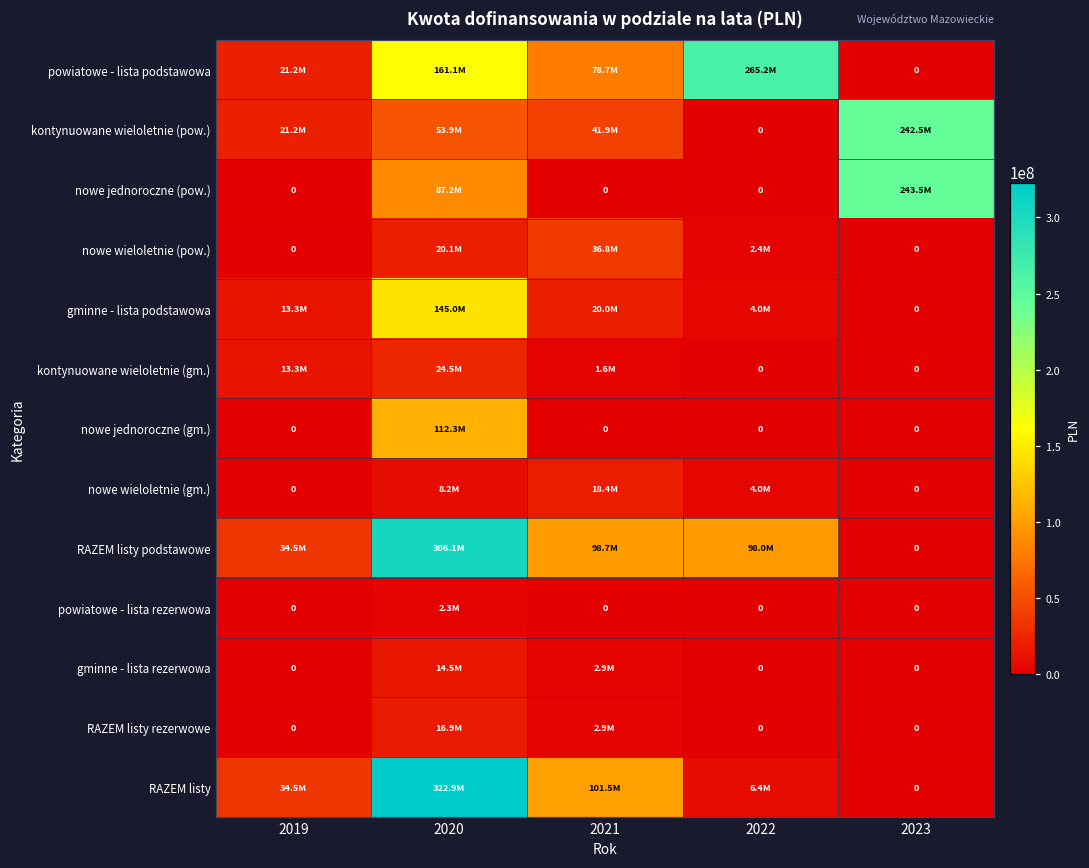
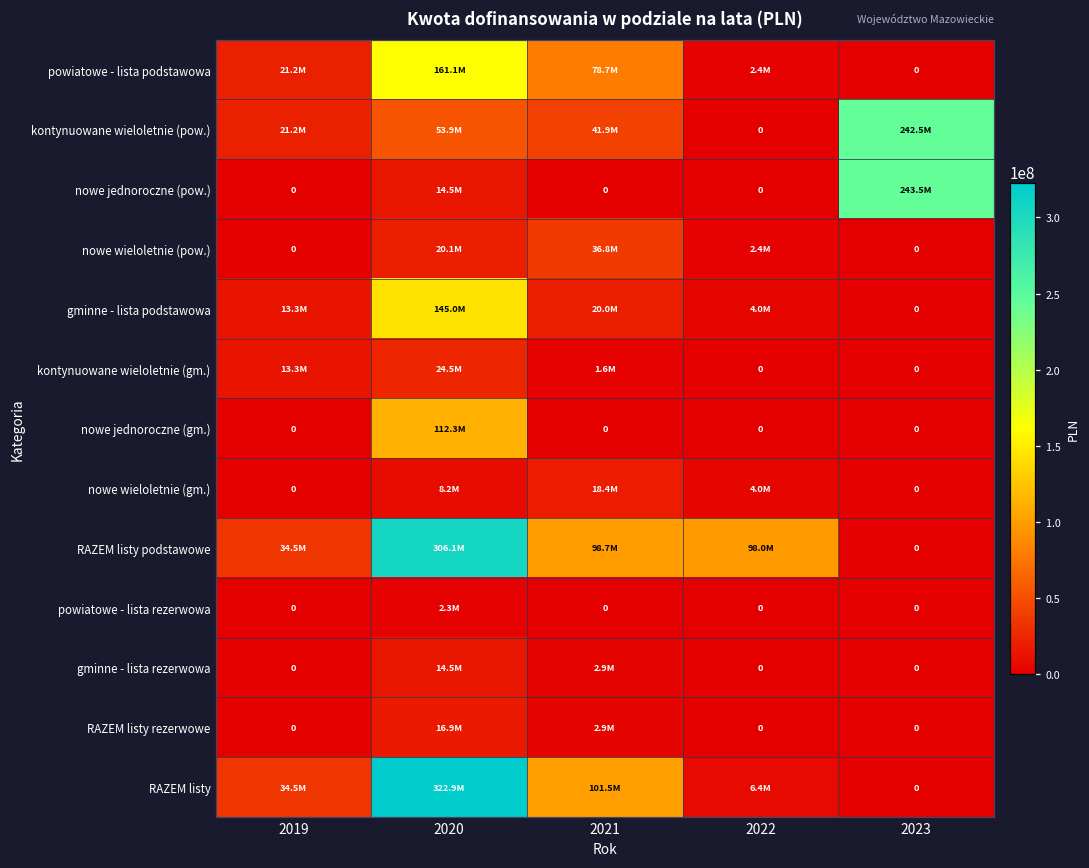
powiatowe - lista podstawowa, 2022: 265.2M -> 2.4M
nowe jednoroczne (pow.), 2020: 87.2M -> 14.5M
